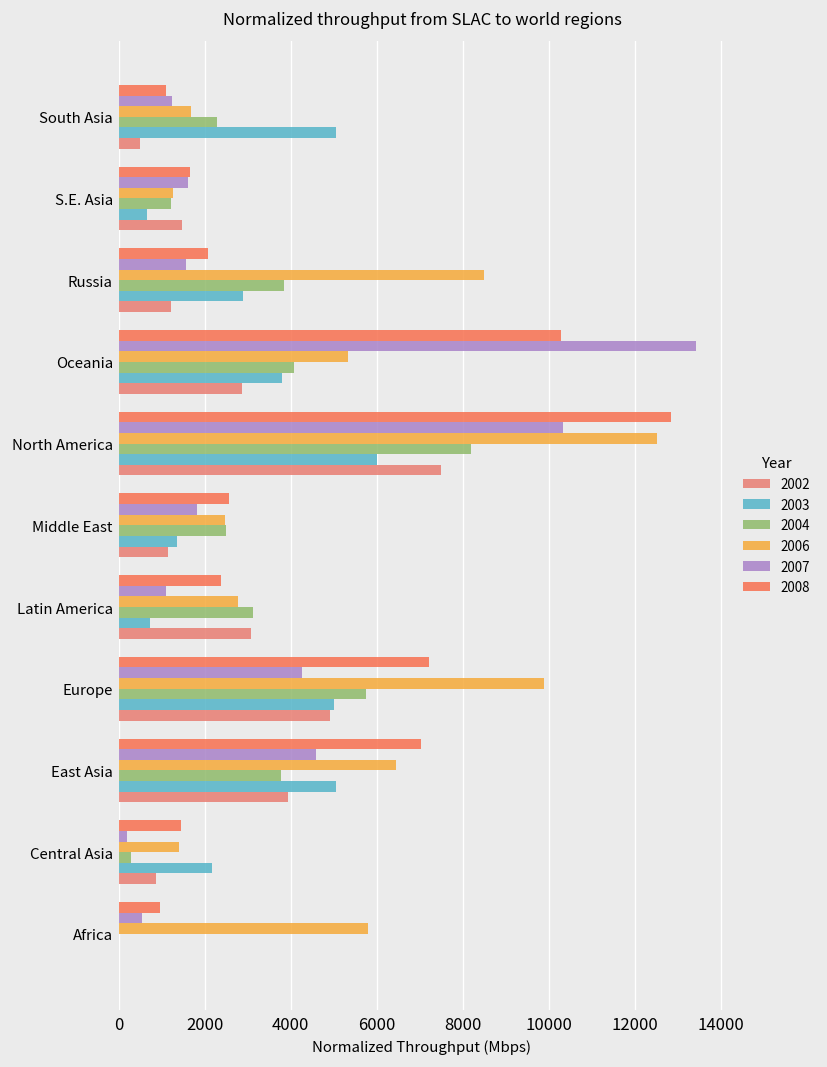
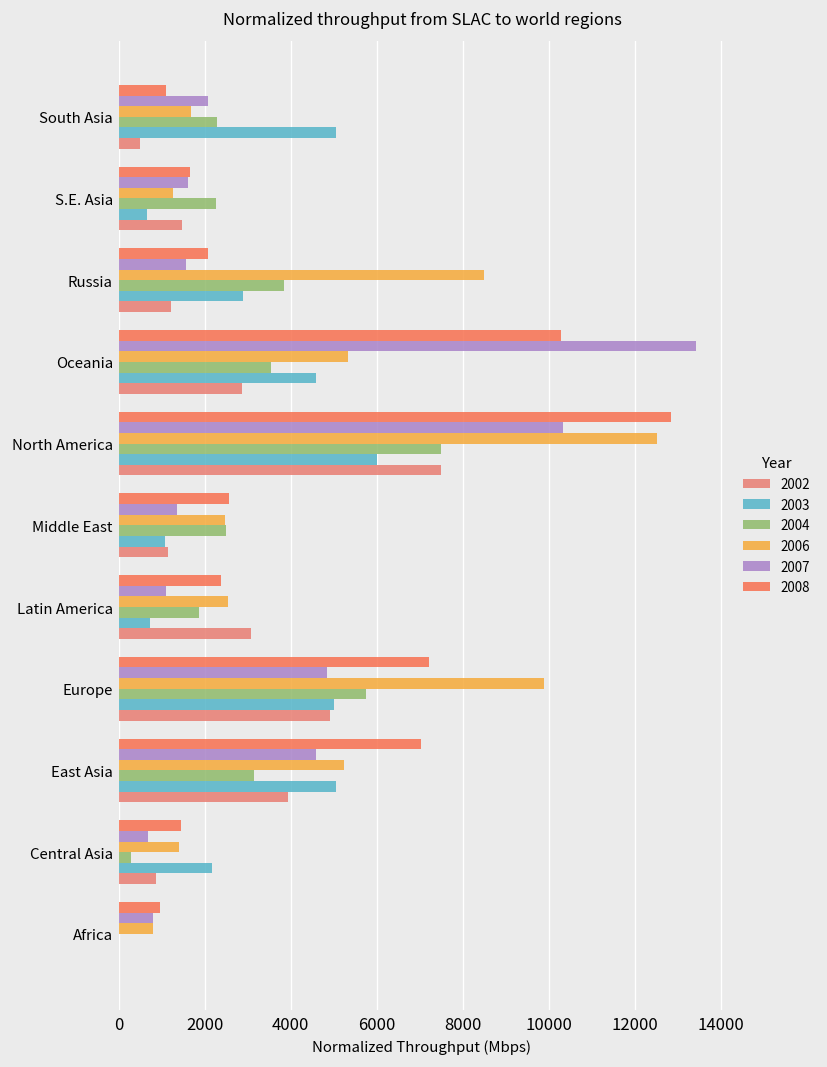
2007, South Asia: 1200 -> 2100
2004, S.E. Asia: 1200 -> 2300
2004, Oceania: 4100 -> 3500
2003, Oceania: 3800 -> 4600
2004, North America: 8200 -> 7500
2007, Middle East: 1800 -> 1400
2003, Middle East: 1400 -> 1100
2006, Latin America: 2800 -> 2600
2004, Latin America: 3100 -> 1900
2007, Europe: 4300 -> 4800
2006, East Asia: 6400 -> 5200
2004, East Asia: 3800 -> 3100
2007, Central Asia: 200 -> 700
2007, Africa: 500 -> 800
2006, Africa: 5800 -> 800
